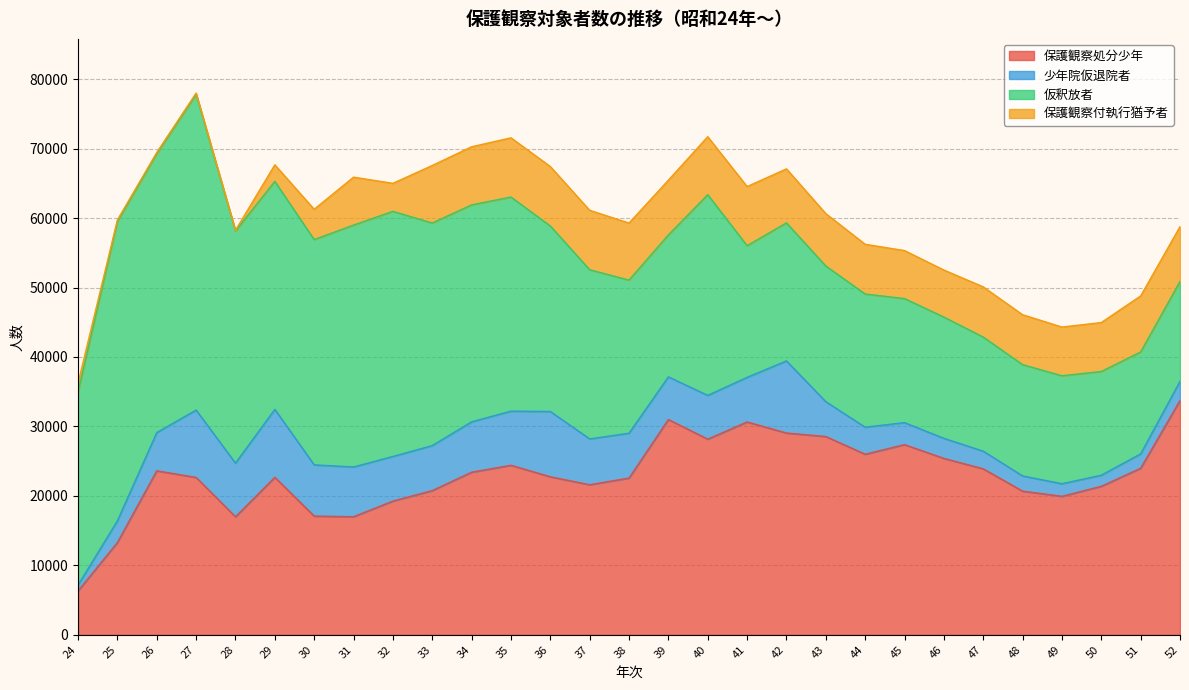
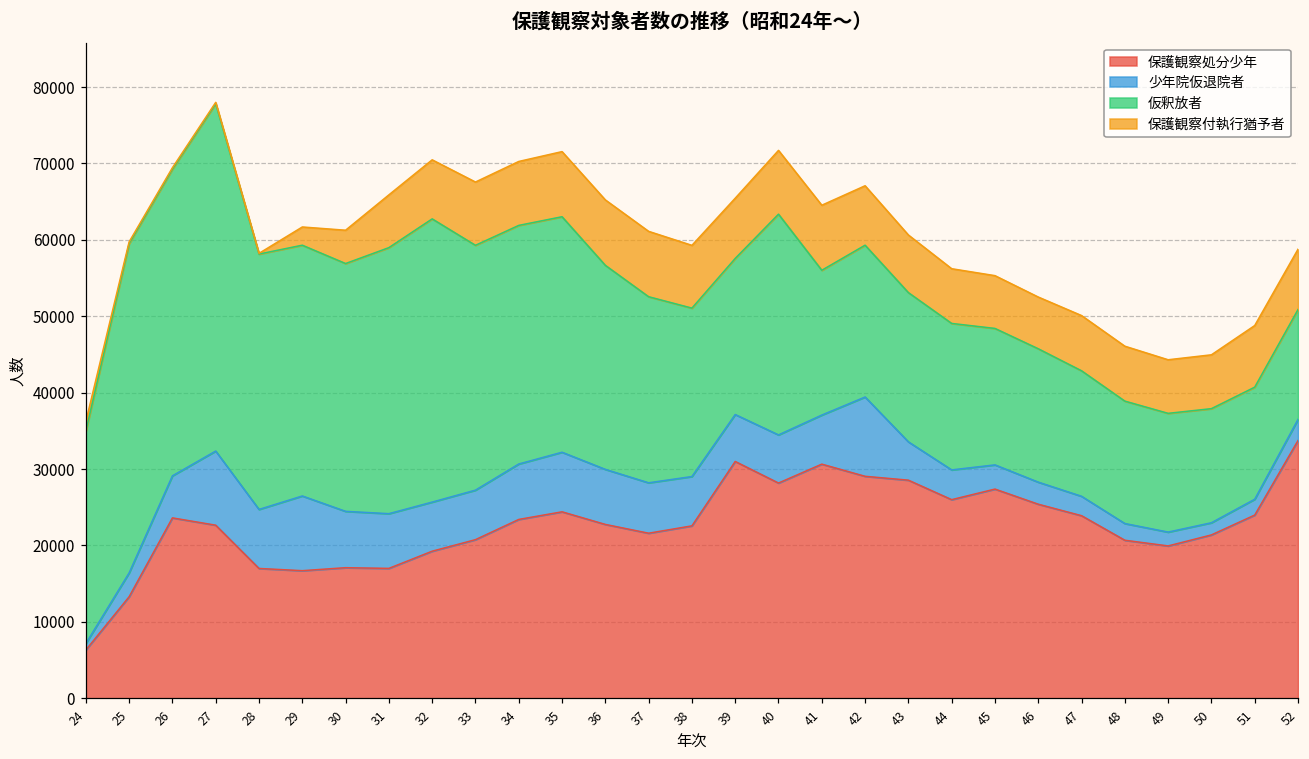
保護観察処分少年, 29: 23000 -> 17000
仮釈放者, 32: 35000 -> 37000
保護観察付執行猶予者, 32: 4000 -> 8000
少年院仮退院者, 36: 9000 -> 7000
